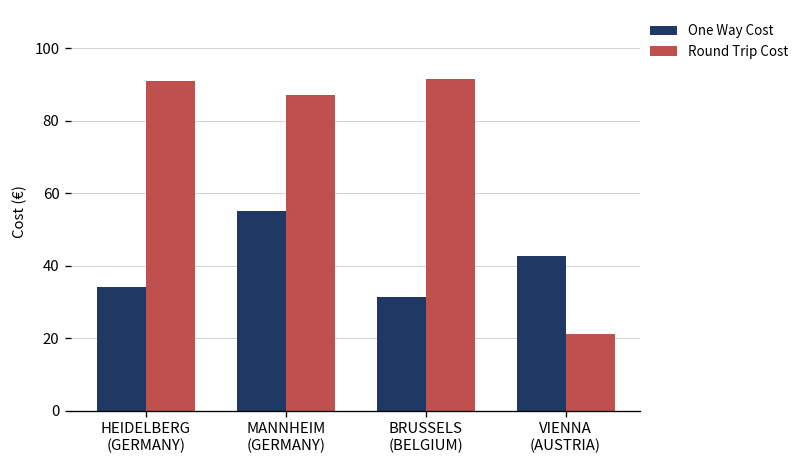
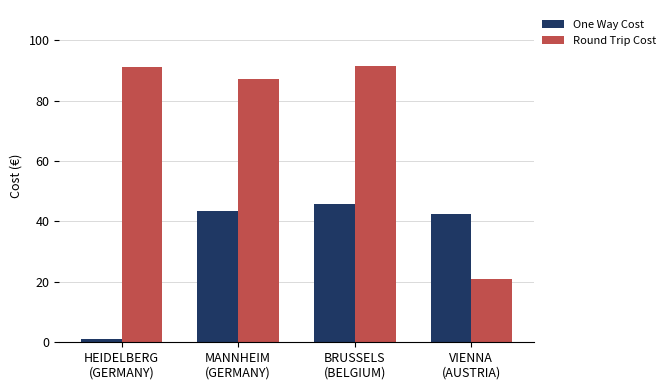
One Way Cost, HEIDELBERG (GERMANY): 34 -> 1
One Way Cost, MANNHEIM (GERMANY): 55 -> 44
One Way Cost, BRUSSELS (BELGIUM): 31 -> 46
